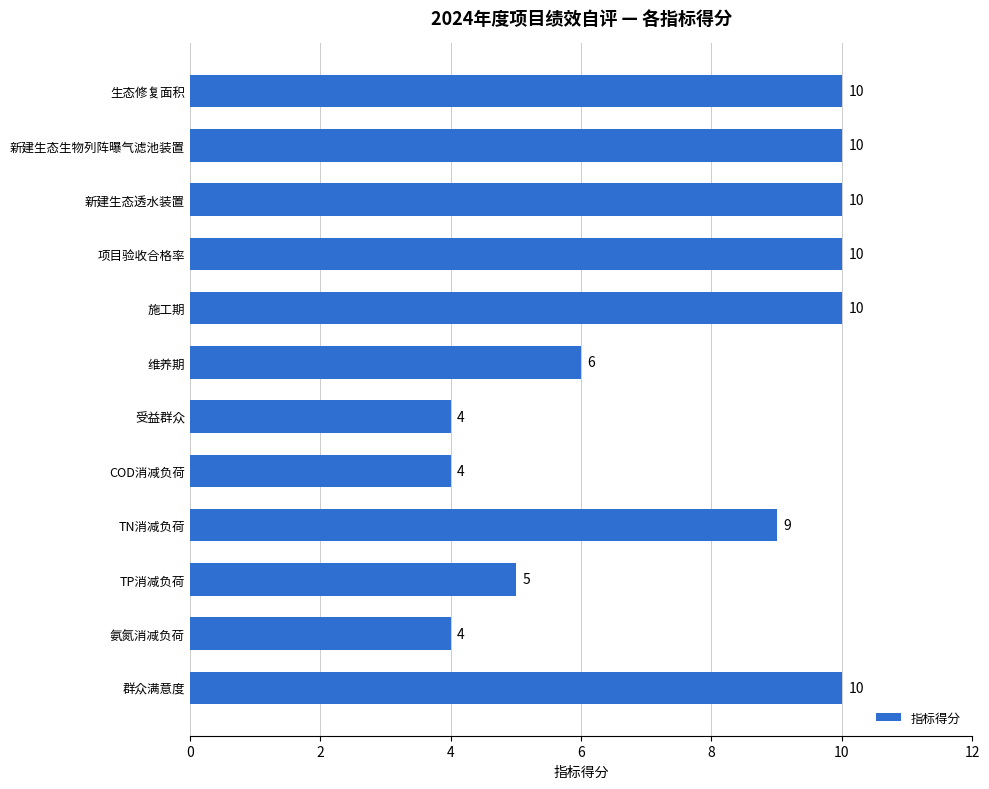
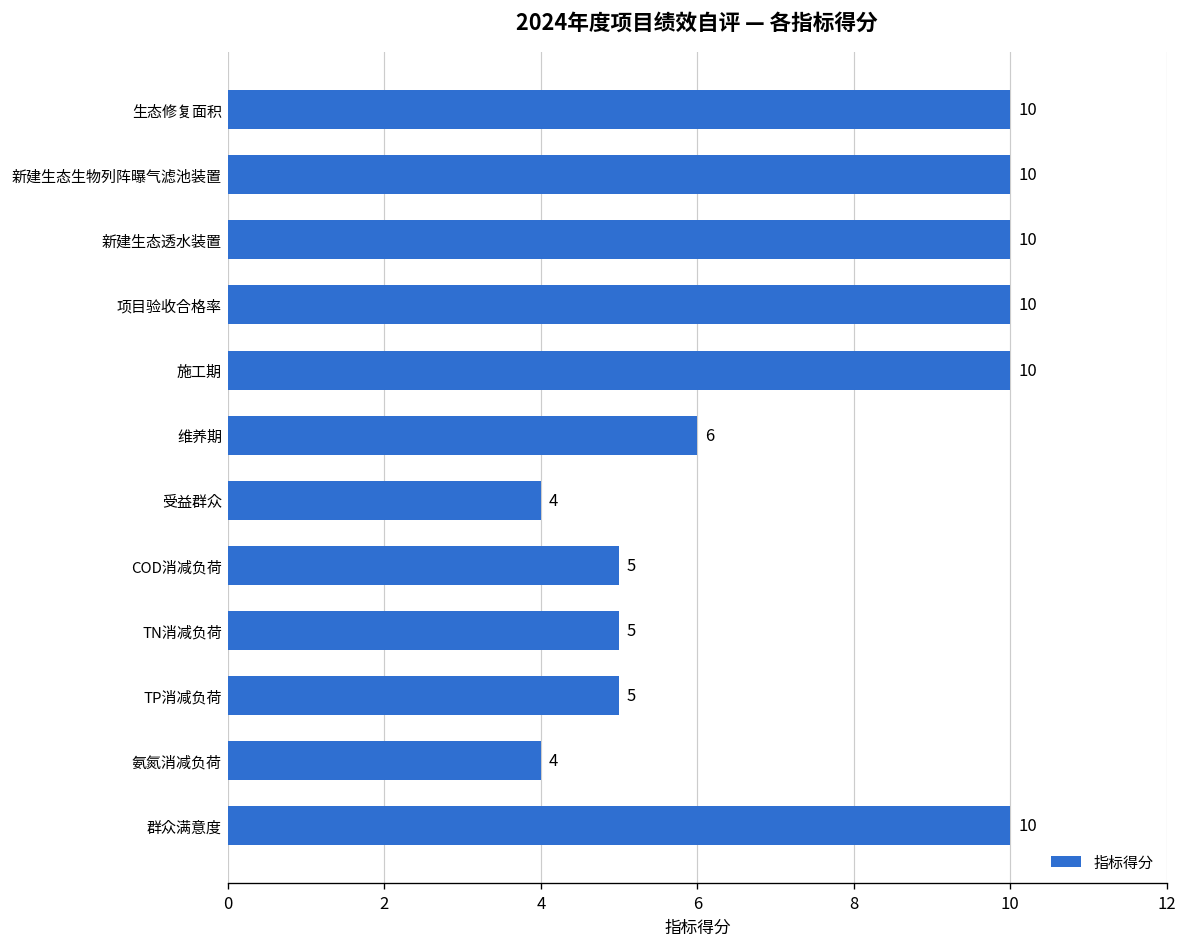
COD消减负荷: 4 -> 5
TN消减负荷: 9 -> 5
